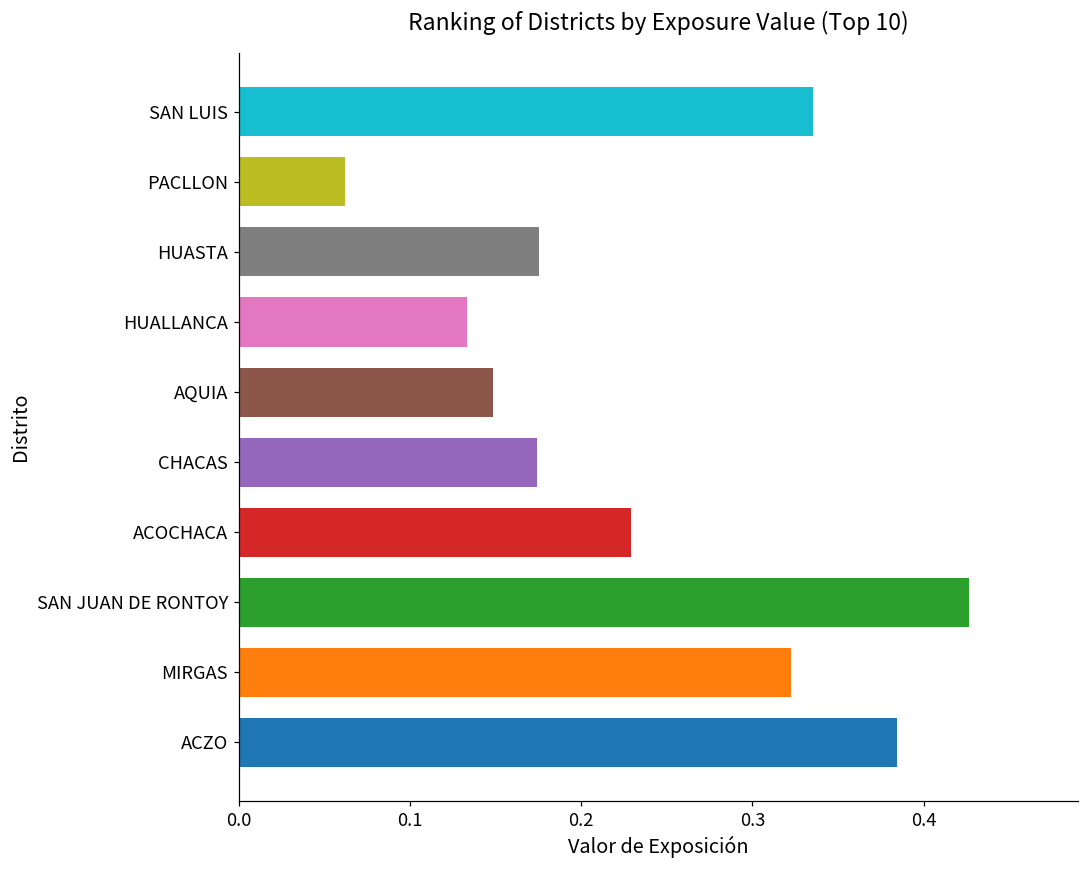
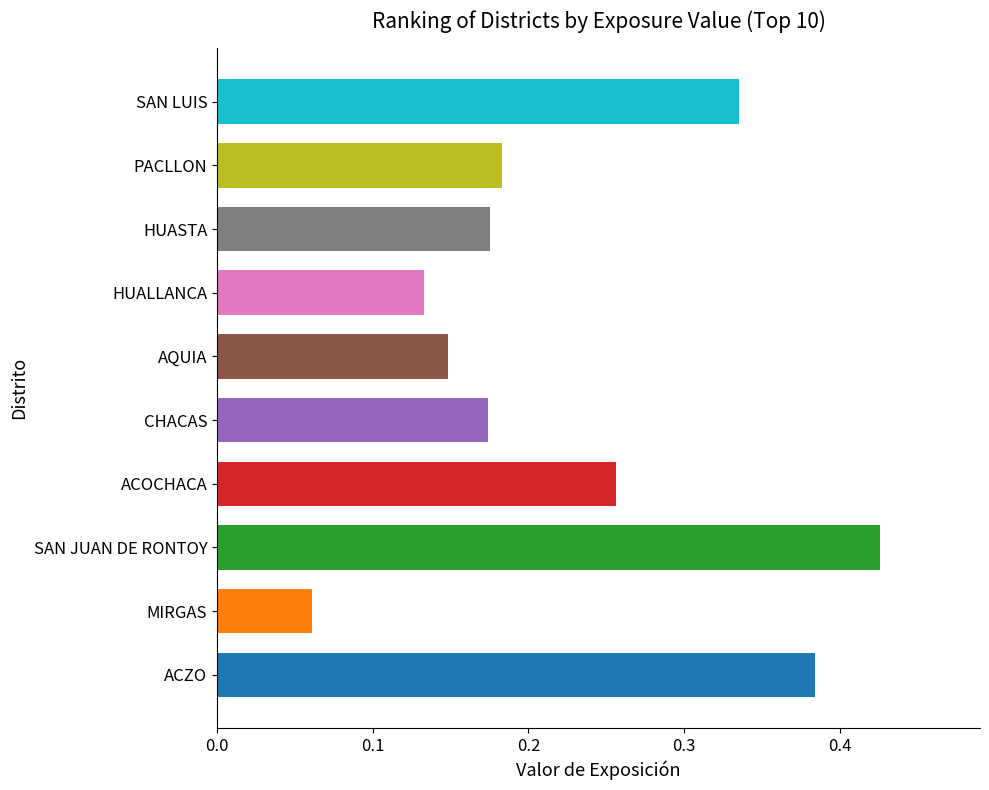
PACLLON: 0.062 -> 0.183
ACOCHACA: 0.229 -> 0.256
MIRGAS: 0.322 -> 0.061
